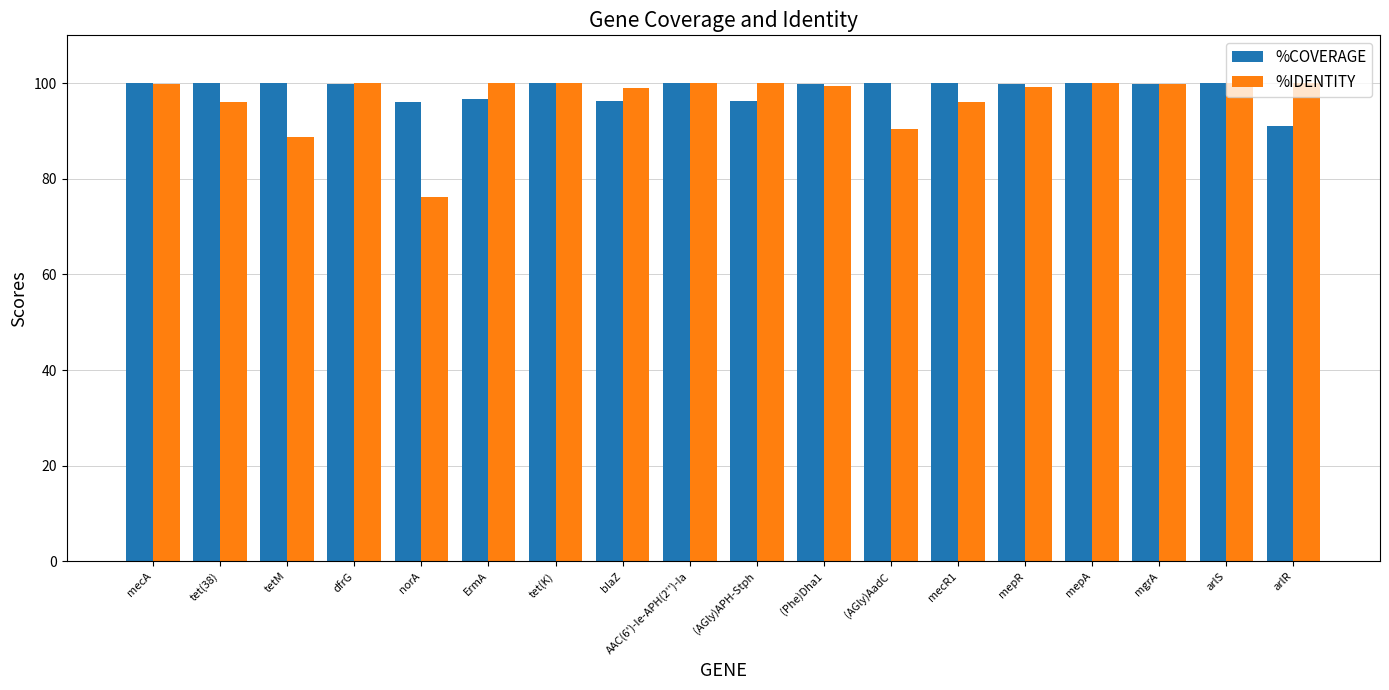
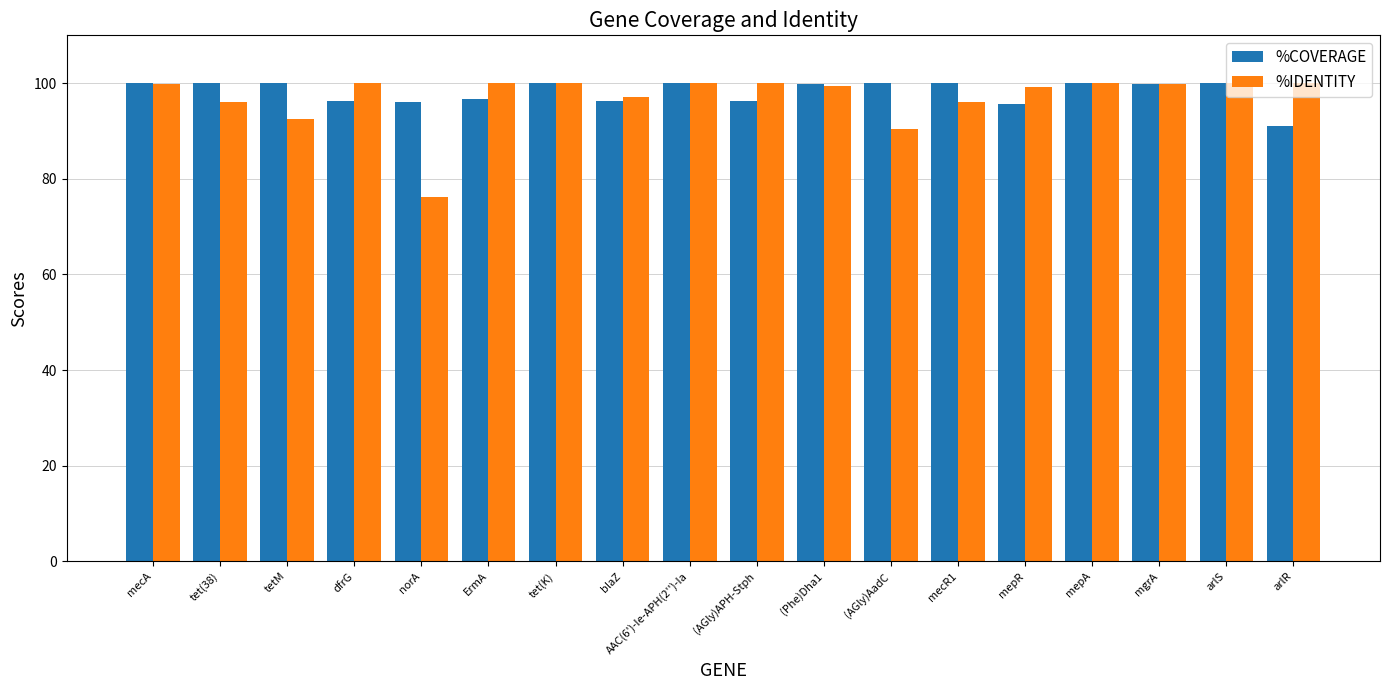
%IDENTITY, tetM: 89 -> 92
%COVERAGE, dfrG: 100 -> 96
%IDENTITY, blaZ: 99 -> 97
%COVERAGE, mepR: 100 -> 96
